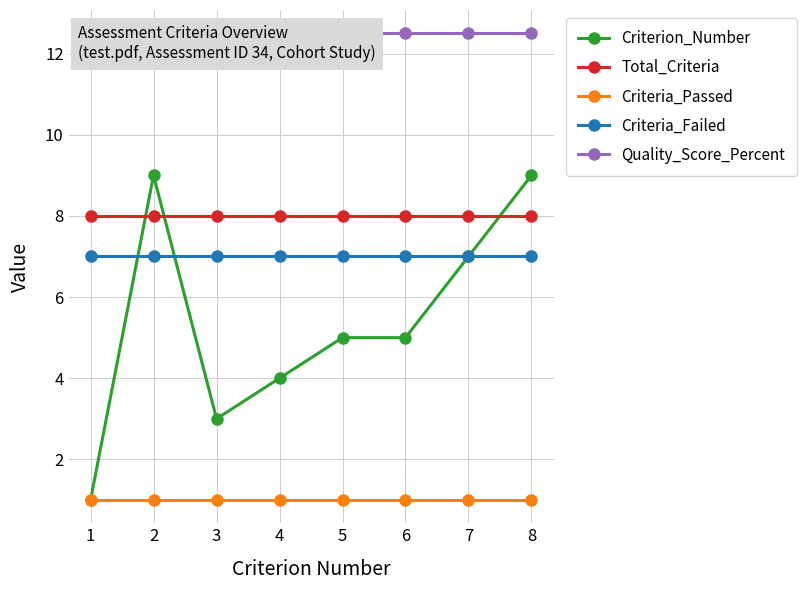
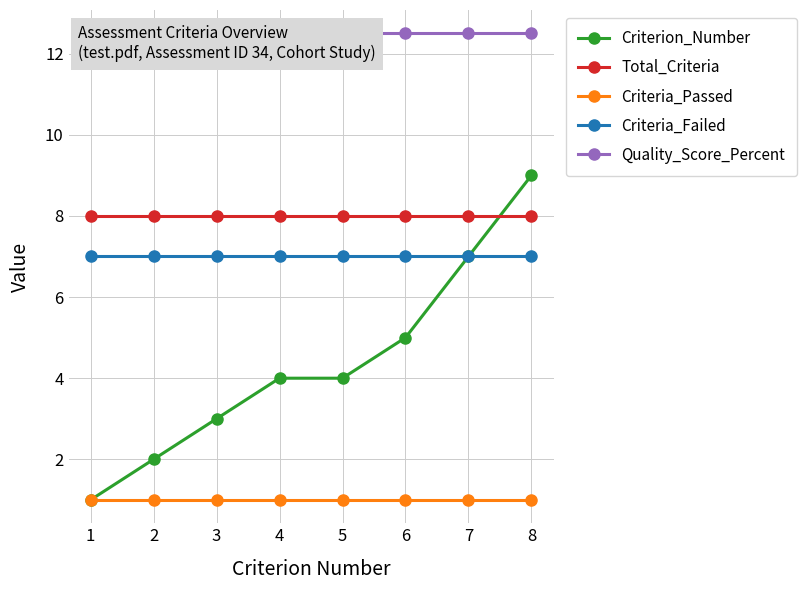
Criterion_Number, 2: 9 -> 2
Criterion_Number, 5: 5 -> 4
